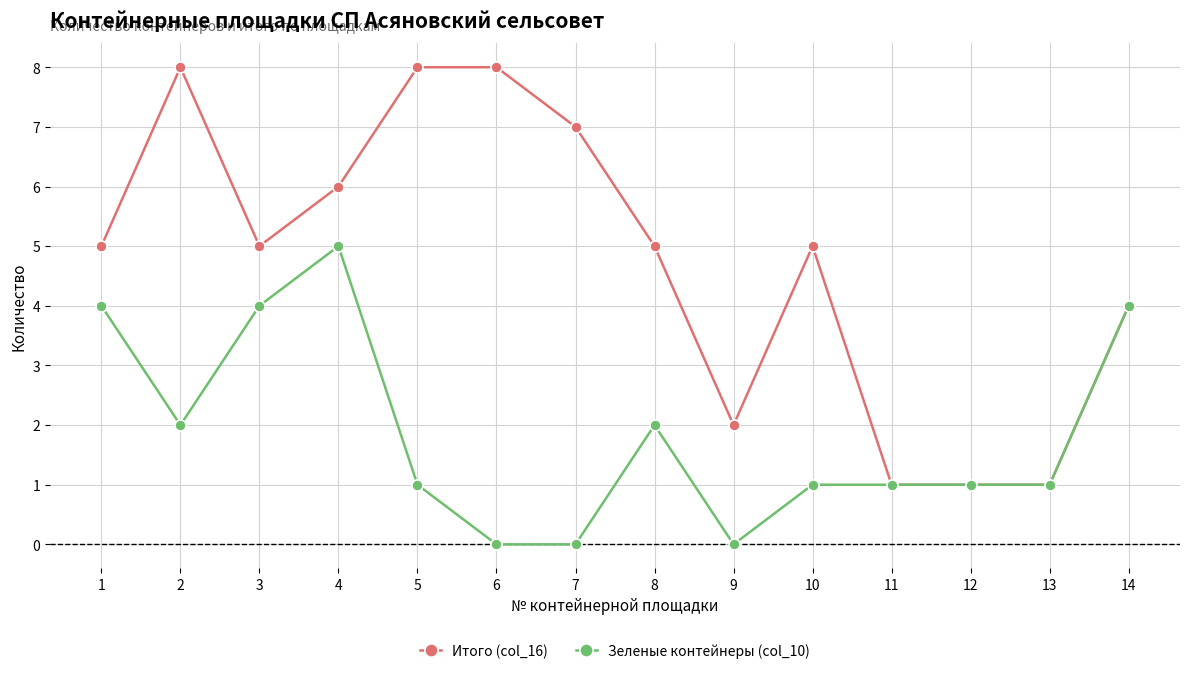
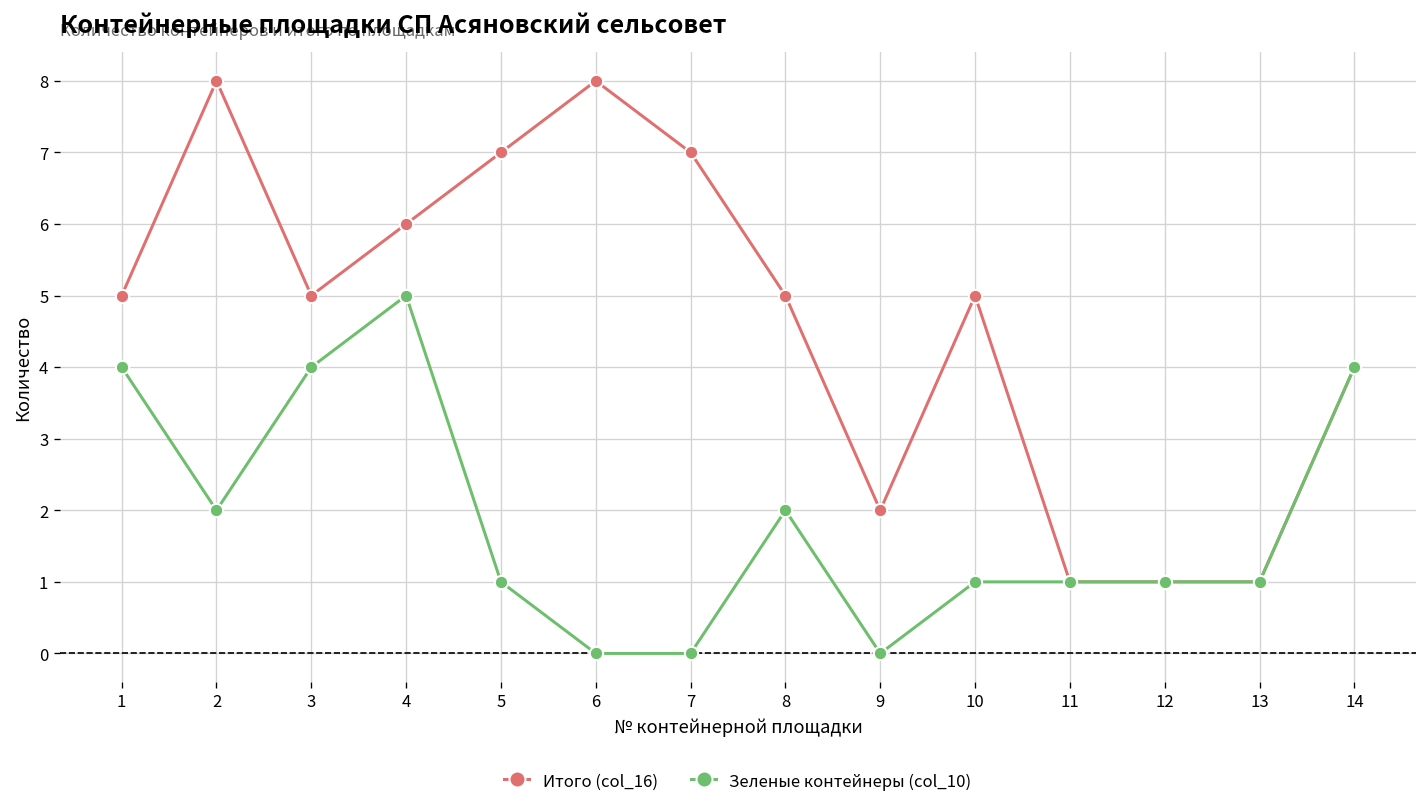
Итого (col_16), 5: 8 -> 7
